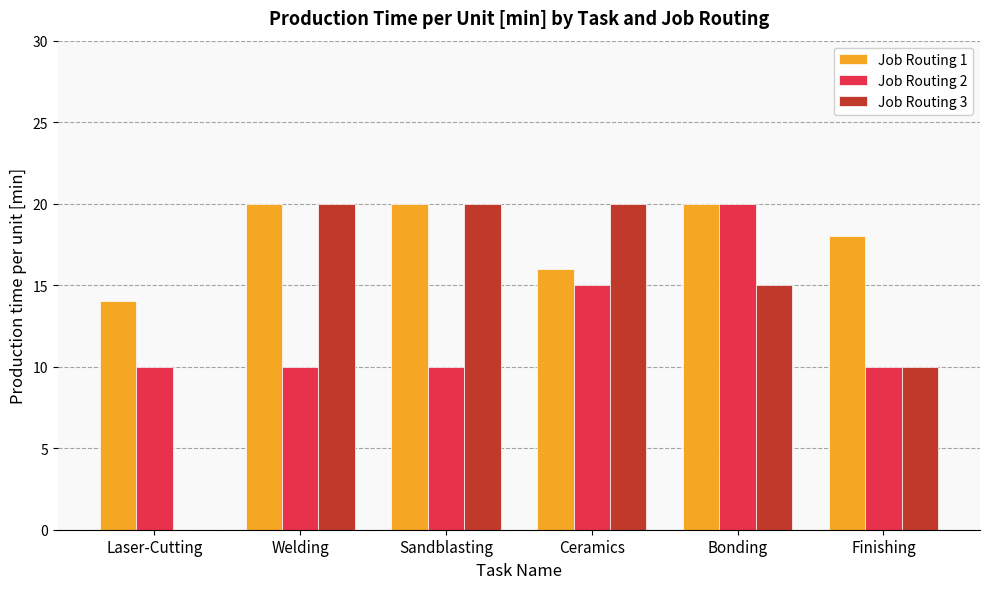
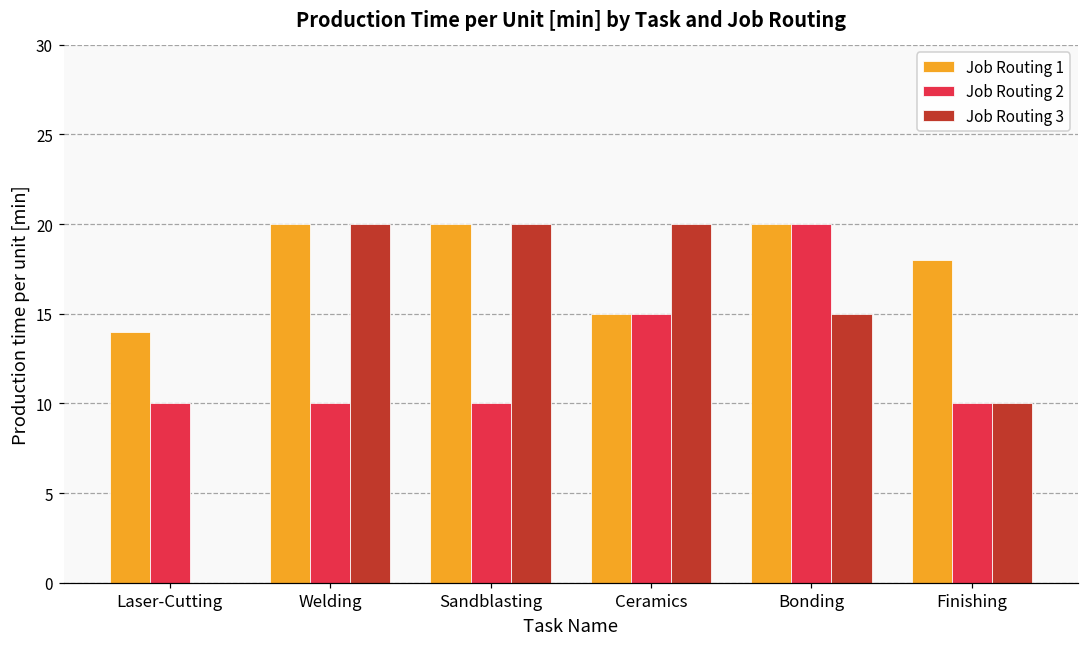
Job Routing 1, Ceramics: 16 -> 15
